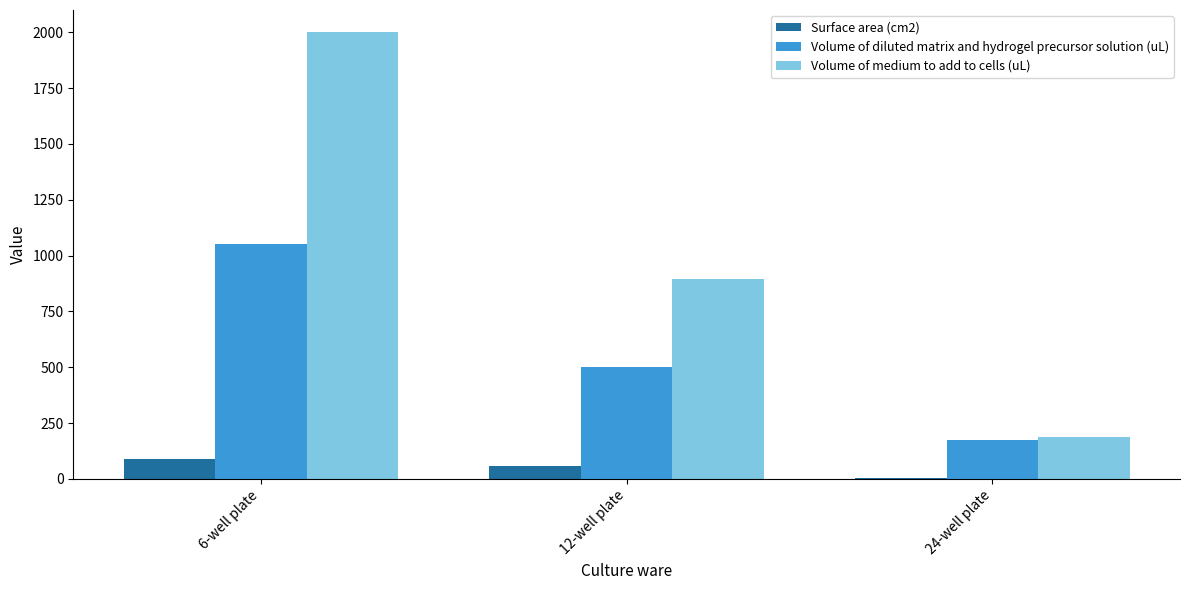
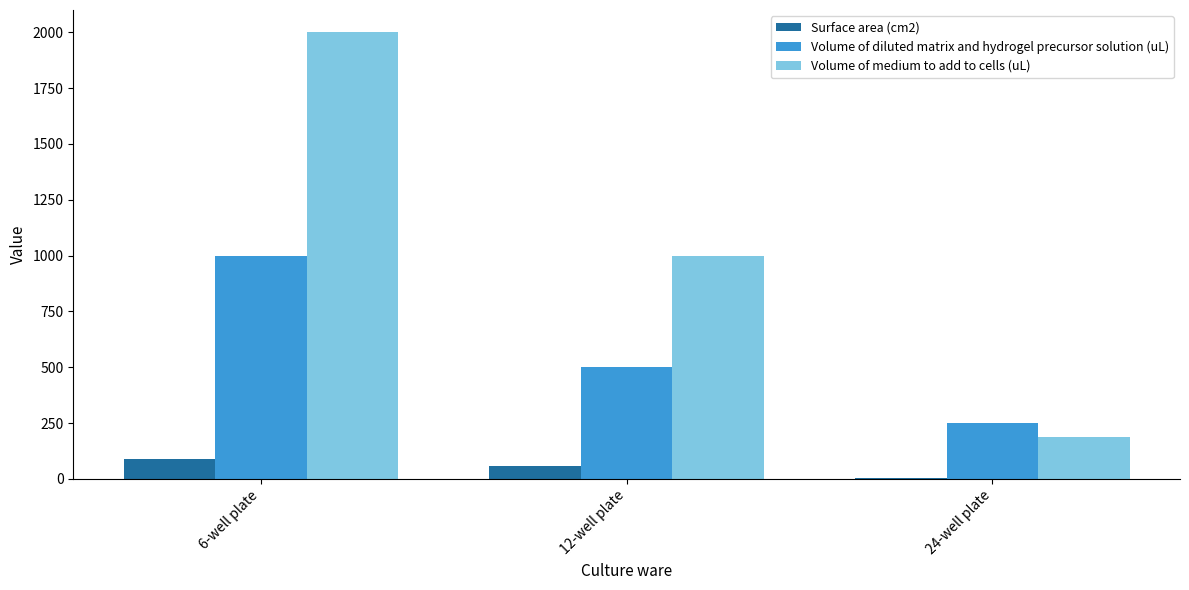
Volume of diluted matrix and hydrogel precursor solution (uL), 6-well plate: 1050 -> 1000
Volume of medium to add to cells (uL), 12-well plate: 900 -> 1000
Volume of diluted matrix and hydrogel precursor solution (uL), 24-well plate: 170 -> 250
